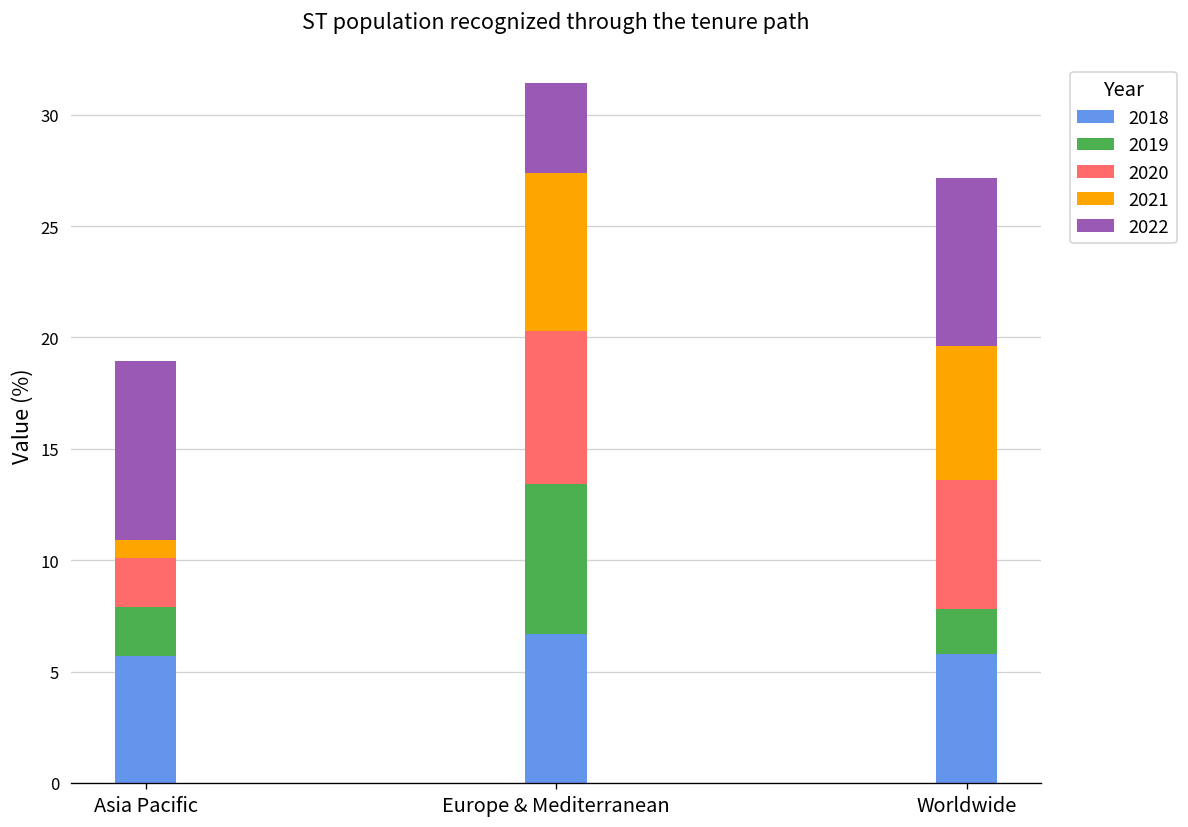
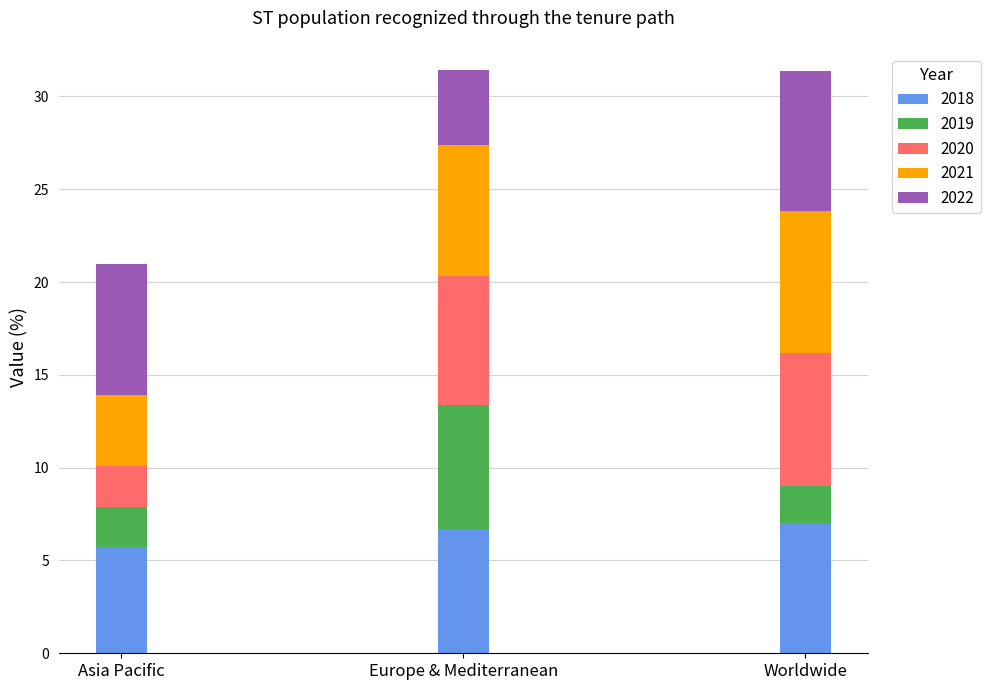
2021, Asia Pacific: 0.8 -> 3.8
2022, Asia Pacific: 8.1 -> 7.1
2018, Worldwide: 5.8 -> 7.0
2020, Worldwide: 5.8 -> 7.2
2021, Worldwide: 6.0 -> 7.6
